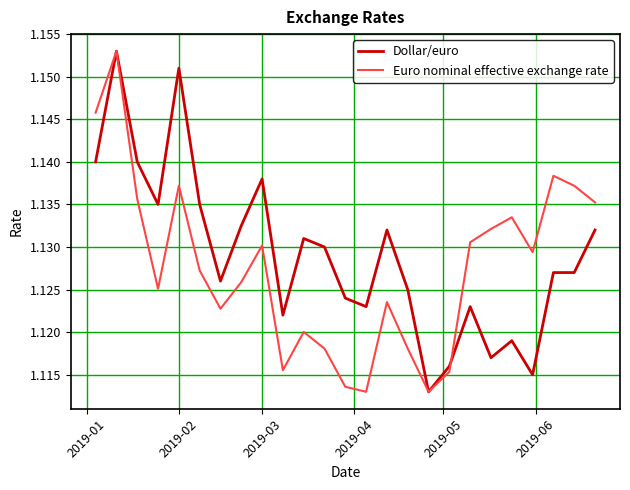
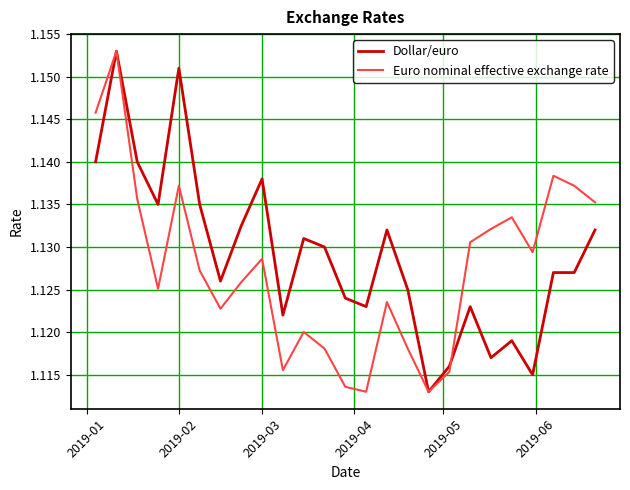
Euro nominal effective exchange rate, 2019-03: 1.130 -> 1.129
